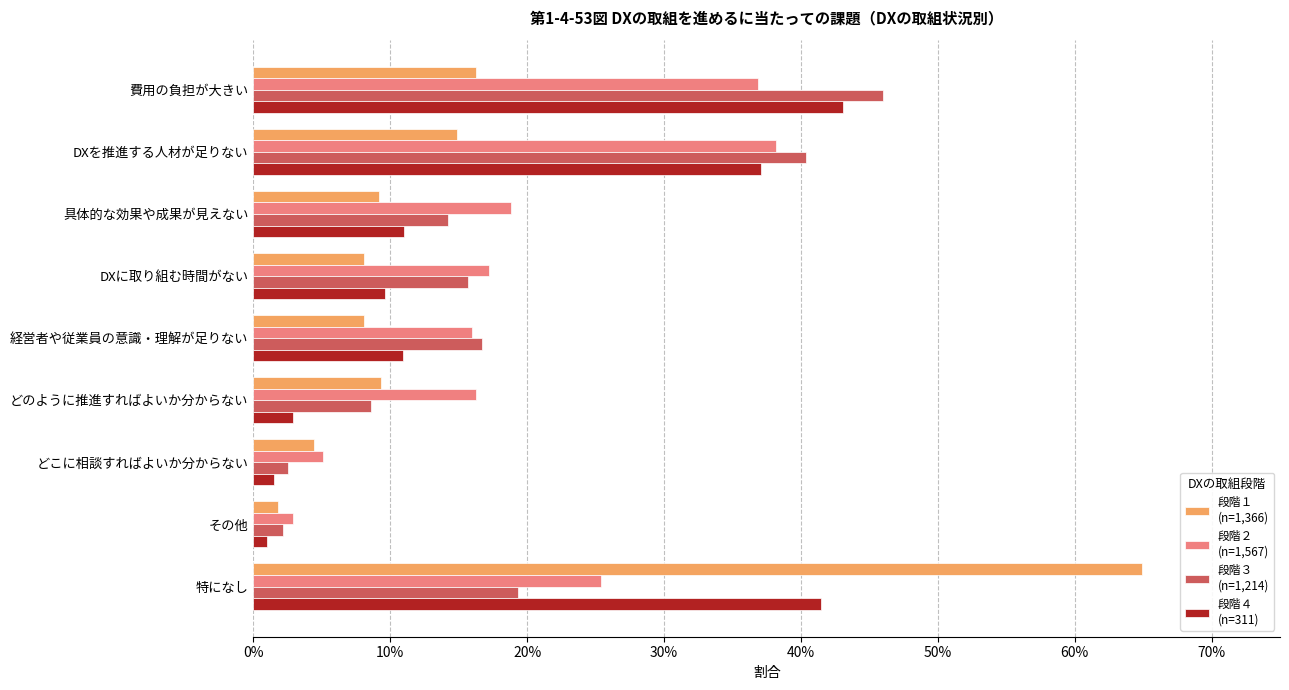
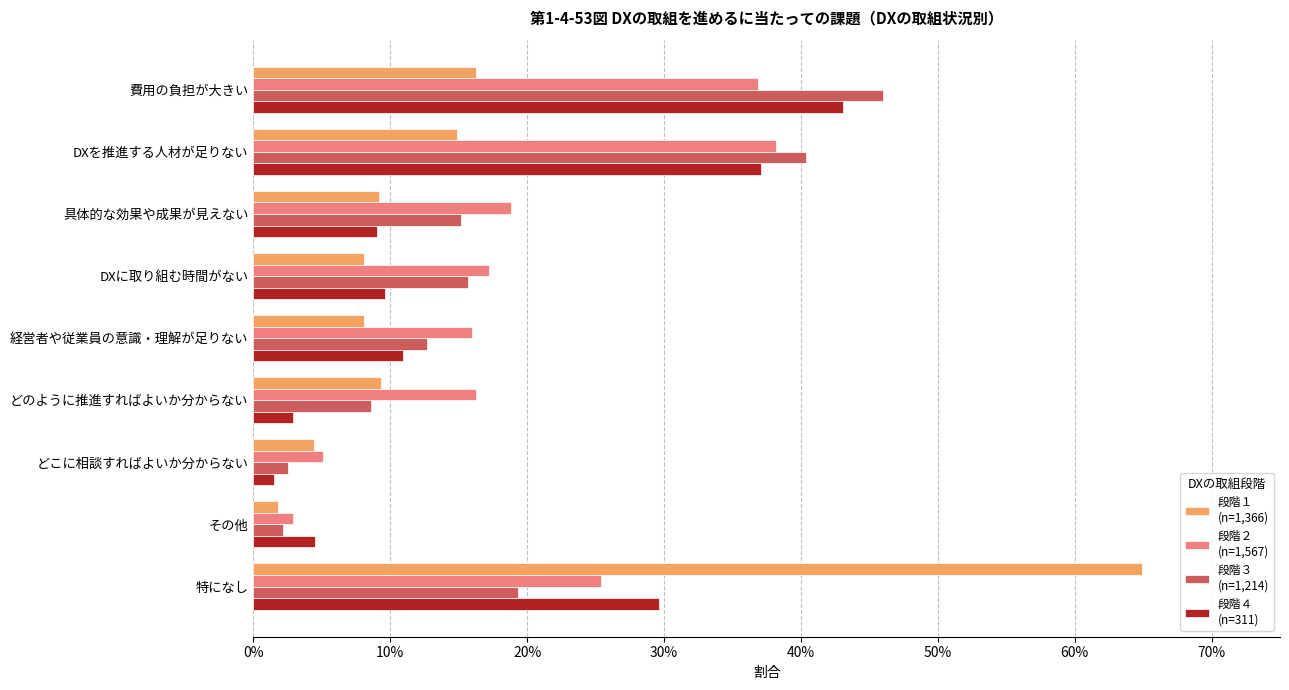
段階３ (n=1,214), 具体的な効果や成果が見えない: 14.2% -> 15.2%
段階４ (n=311), 具体的な効果や成果が見えない: 11.0% -> 9.0%
段階３ (n=1,214), 経営者や従業員の意識・理解が足りない: 16.7% -> 12.7%
段階４ (n=311), その他: 1.0% -> 4.5%
段階４ (n=311), 特になし: 41.5% -> 29.6%
